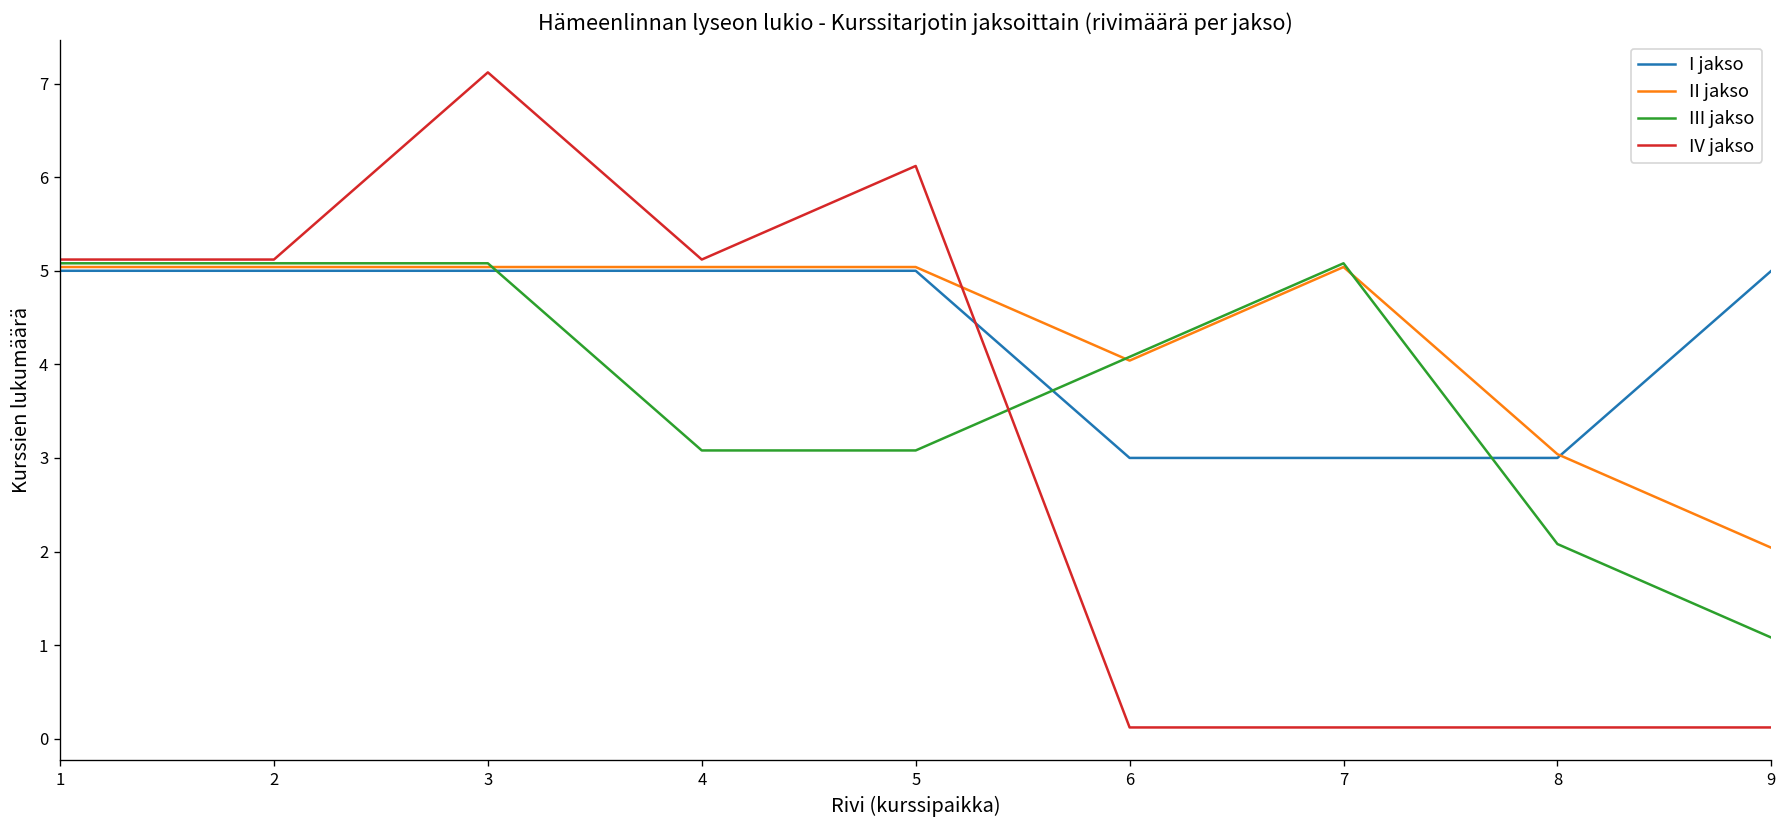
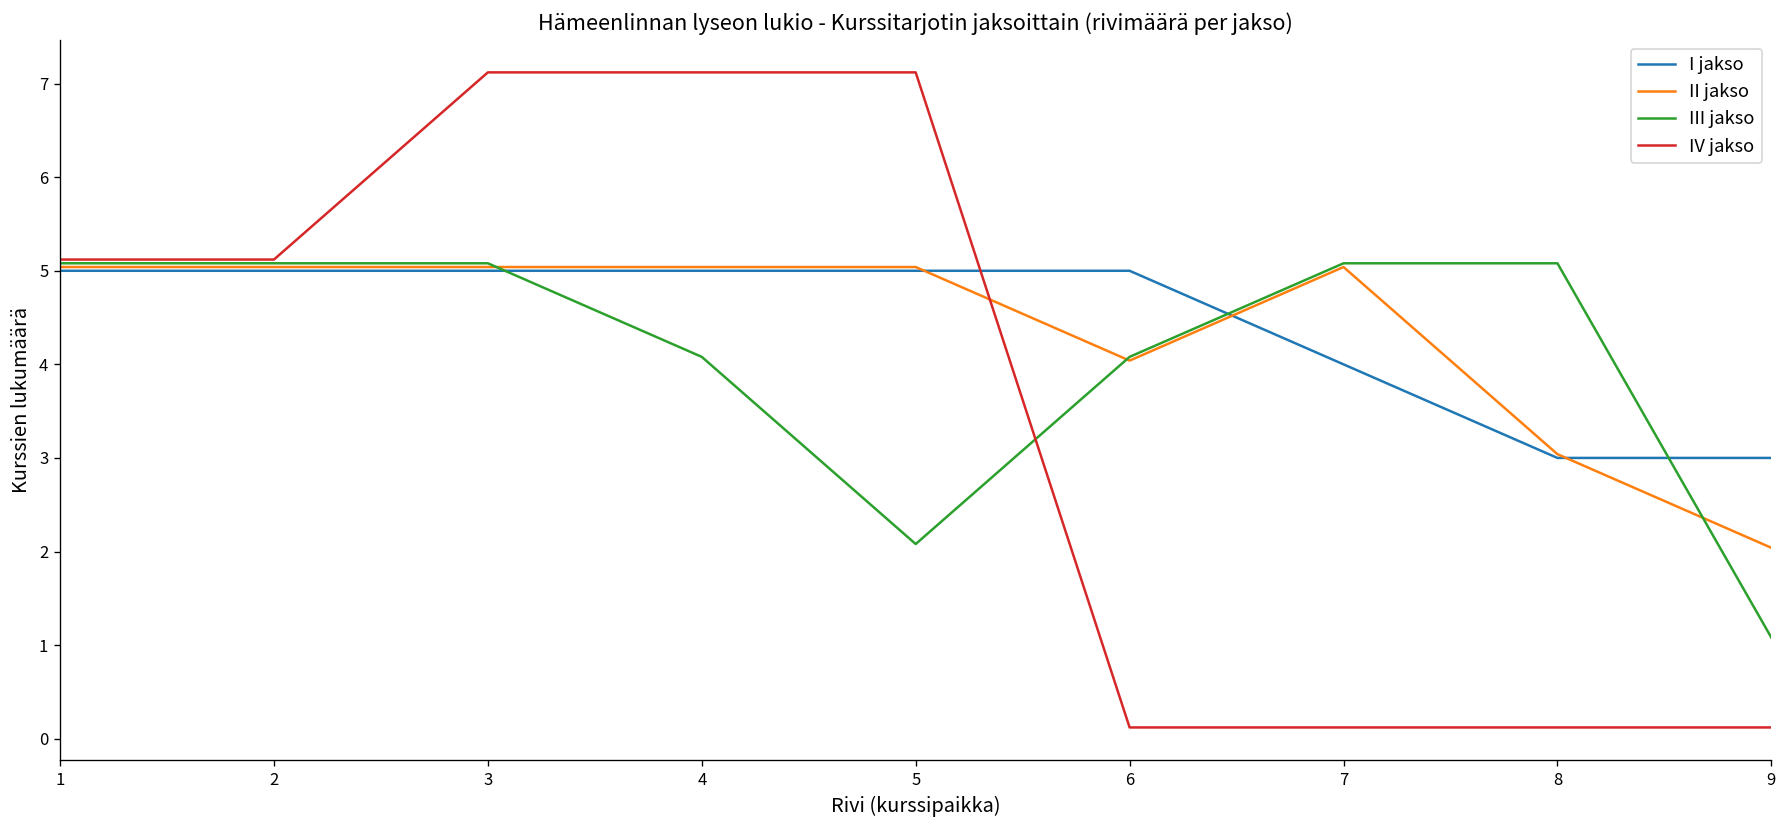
III jakso, 4: 3.1 -> 4.1
IV jakso, 4: 5.1 -> 7.1
III jakso, 5: 3.1 -> 2.1
IV jakso, 5: 6.1 -> 7.1
I jakso, 6: 3 -> 5
I jakso, 7: 3 -> 4
III jakso, 8: 2.1 -> 5.1
I jakso, 9: 5 -> 3
